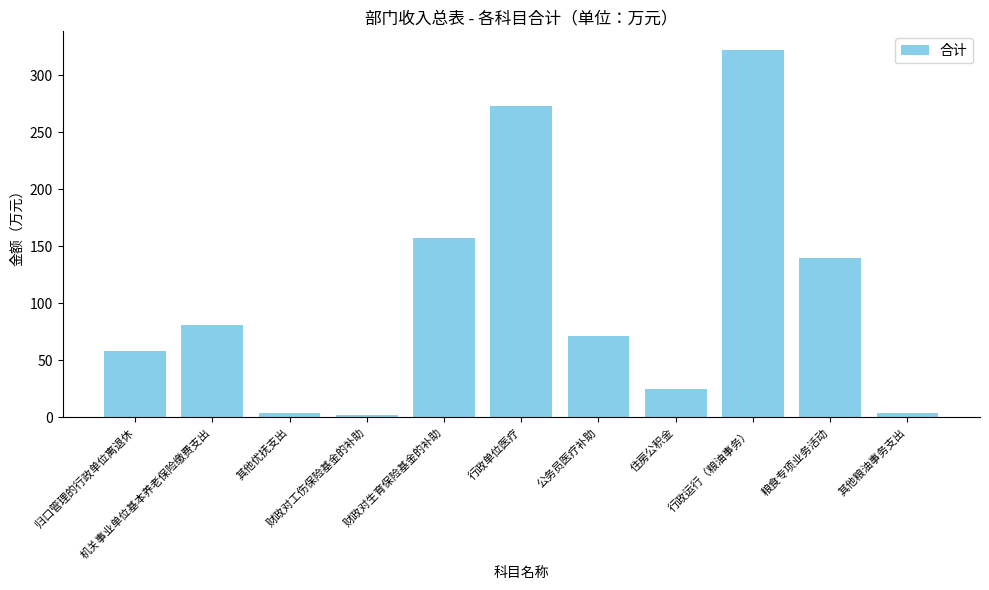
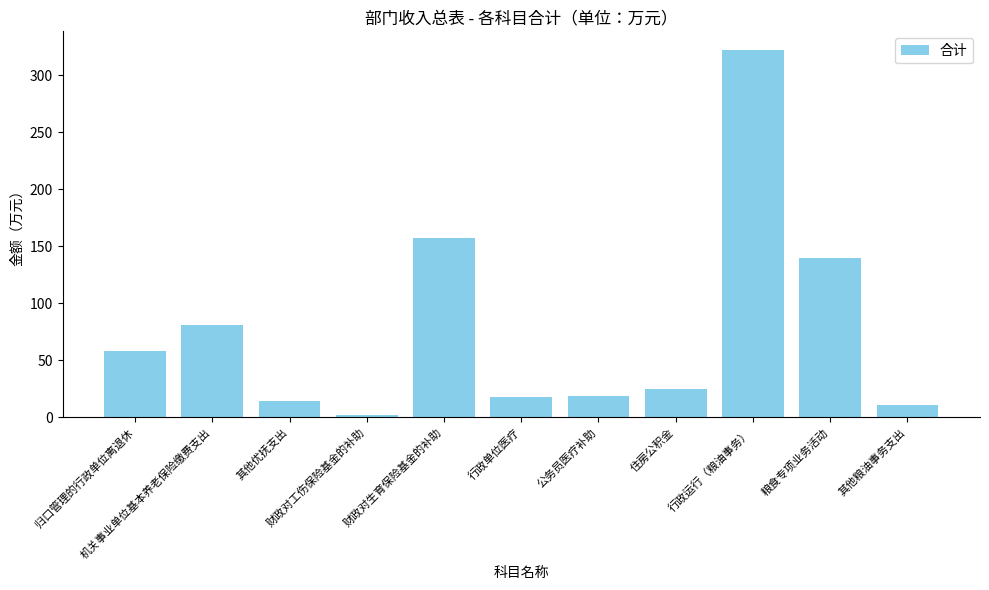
其他优抚支出: 3 -> 14
行政单位医疗: 273 -> 18
公务员医疗补助: 71 -> 19
其他粮油事务支出: 4 -> 11
